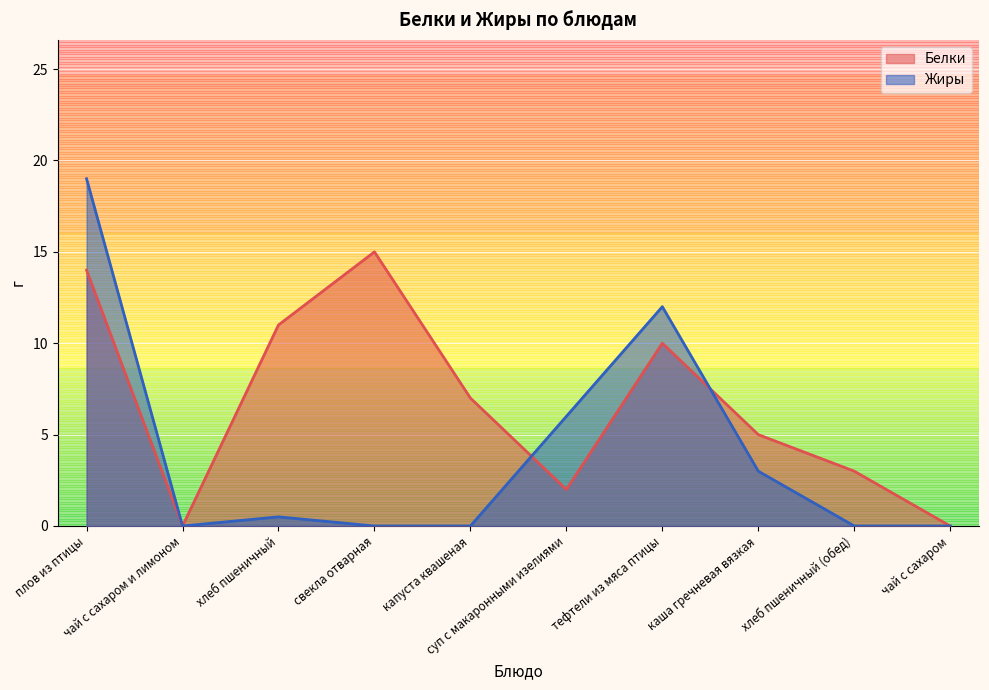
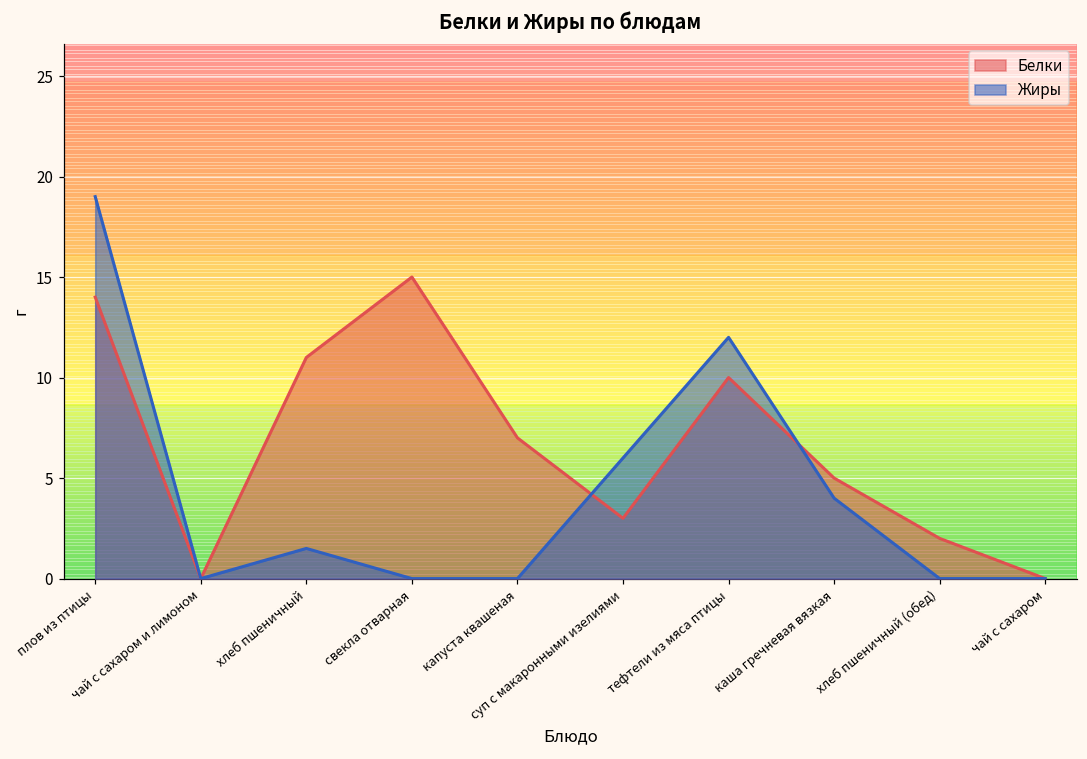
Жиры, хлеб пшеничный: 0.5 -> 1.5
Белки, суп с макаронными изелиями: 2 -> 3
Жиры, каша гречневая вязкая: 3 -> 4
Белки, хлеб пшеничный (обед): 3 -> 2
